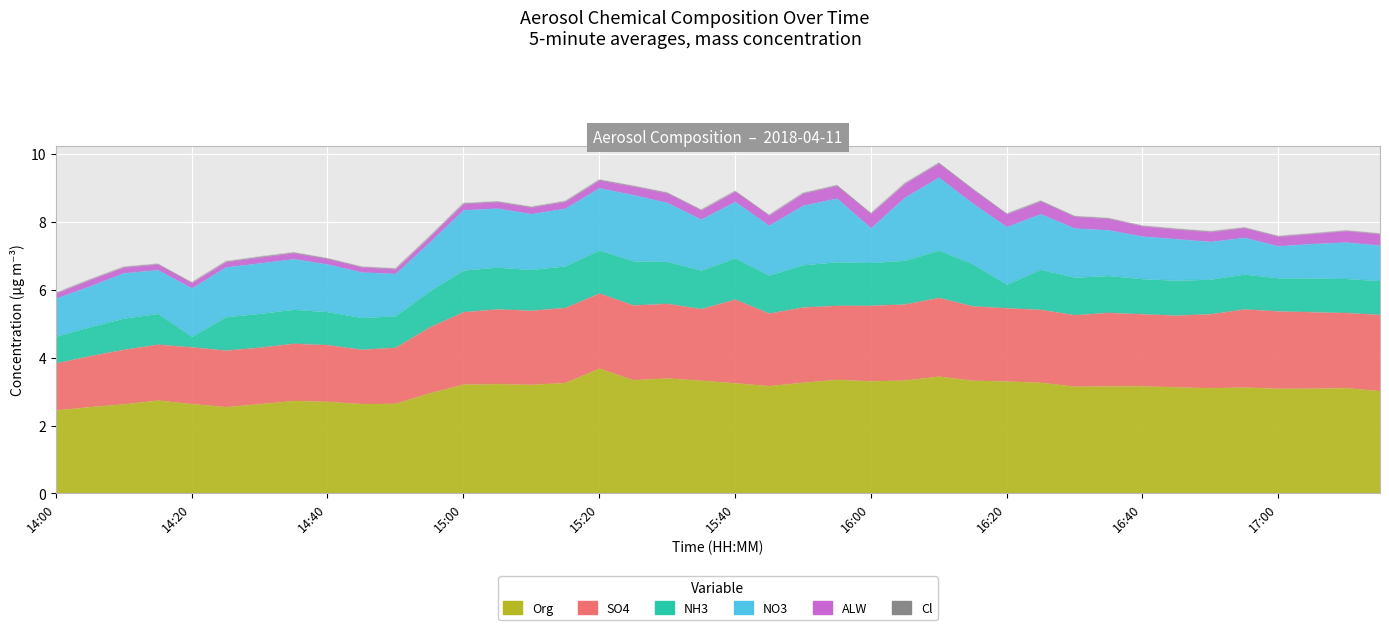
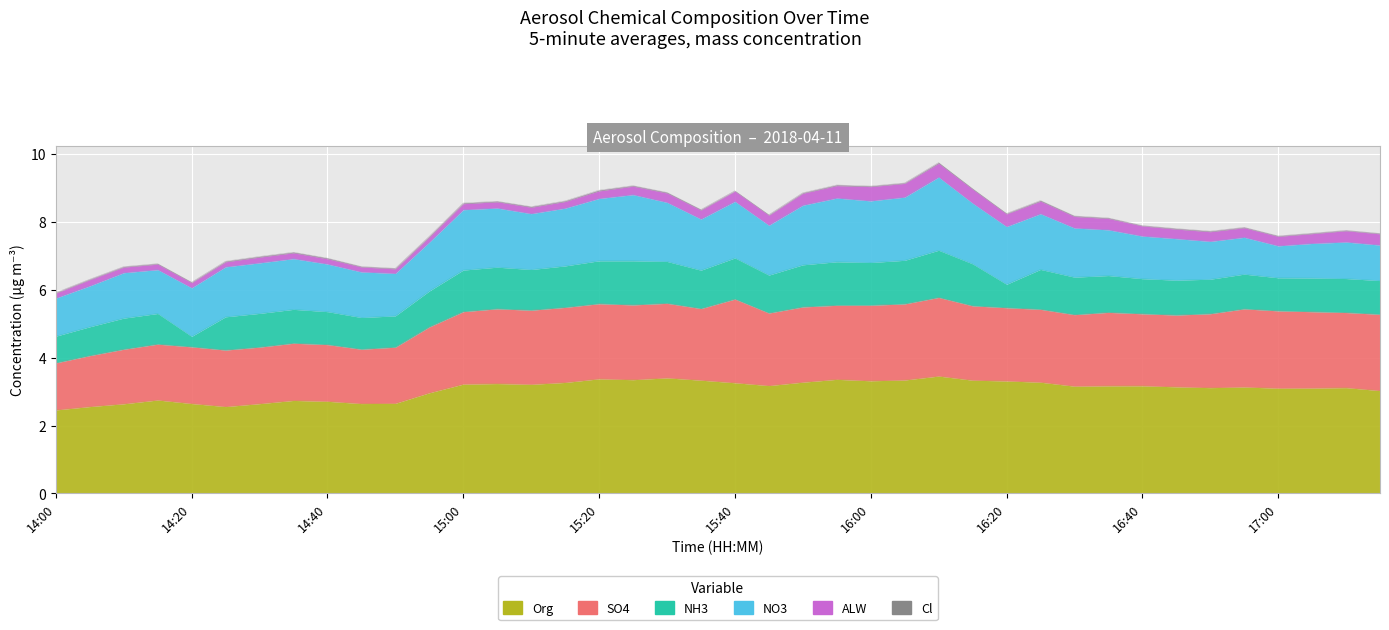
Org, 15:20: 3.7 -> 3.4
NO3, 16:00: 1.0 -> 1.8
